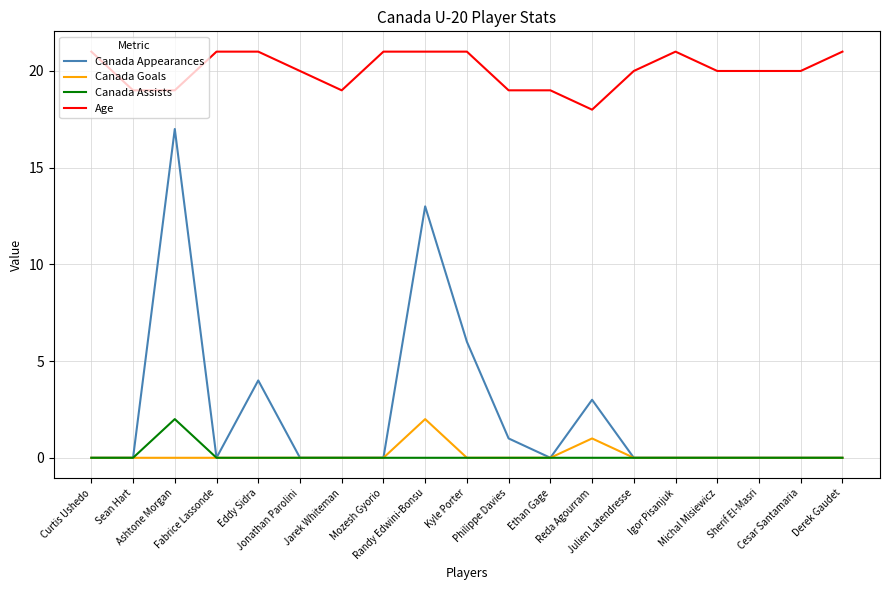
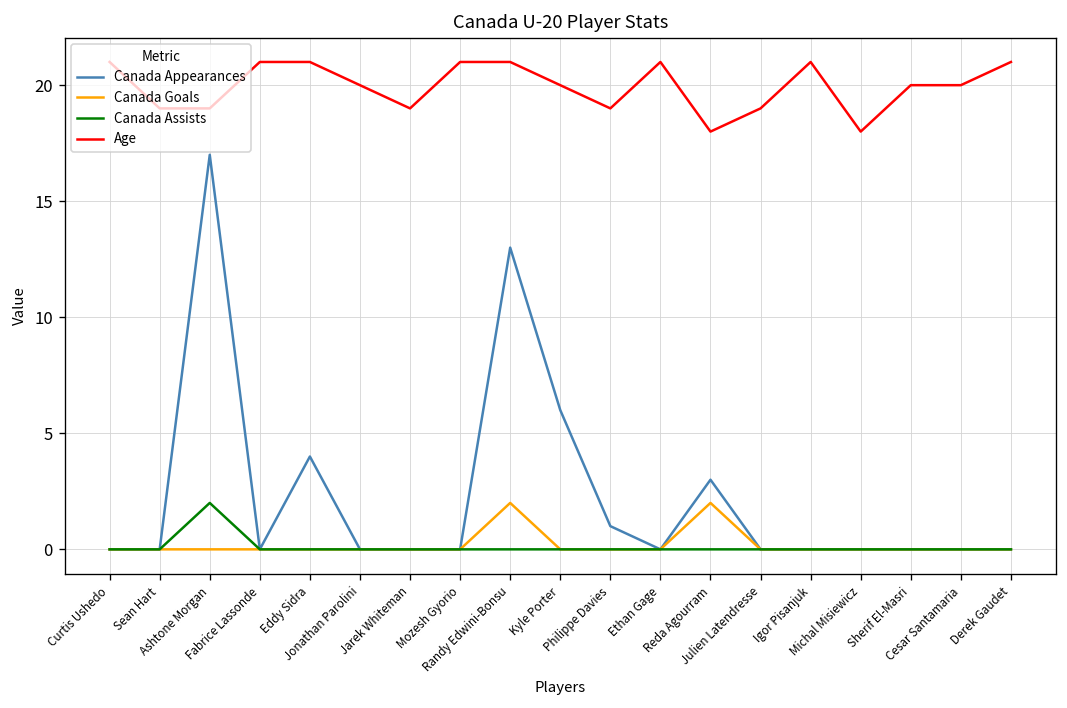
Age, Kyle Porter: 21 -> 20
Age, Ethan Gage: 19 -> 21
Canada Goals, Reda Agourram: 1 -> 2
Age, Julien Latendresse: 20 -> 19
Age, Michal Misiewicz: 20 -> 18
